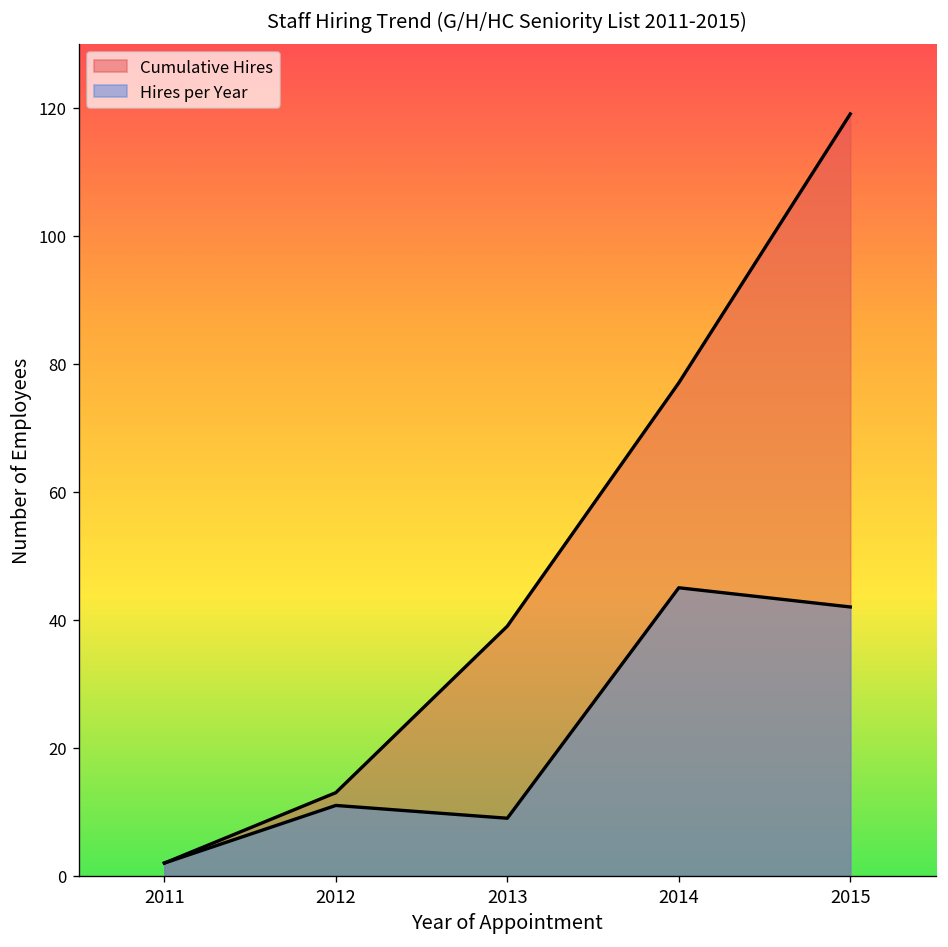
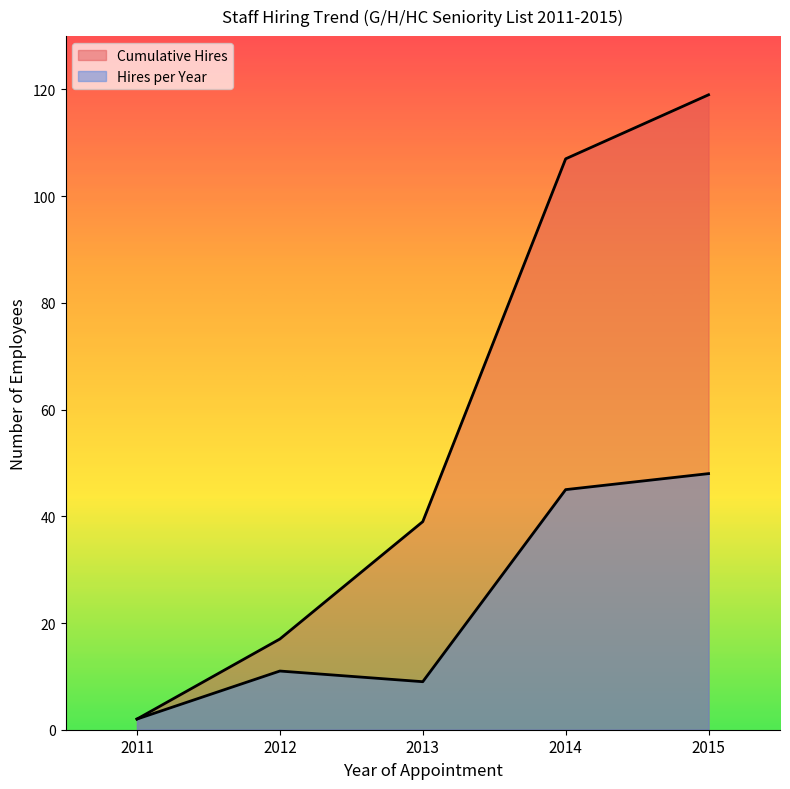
Cumulative Hires, 2012: 13 -> 17
Cumulative Hires, 2014: 77 -> 107
Hires per Year, 2015: 42 -> 48
